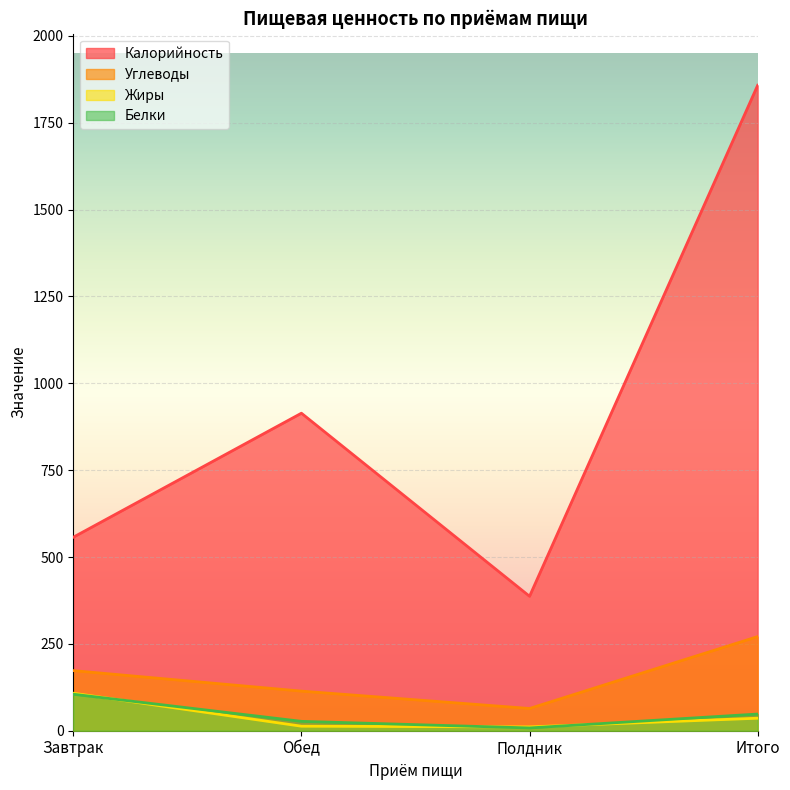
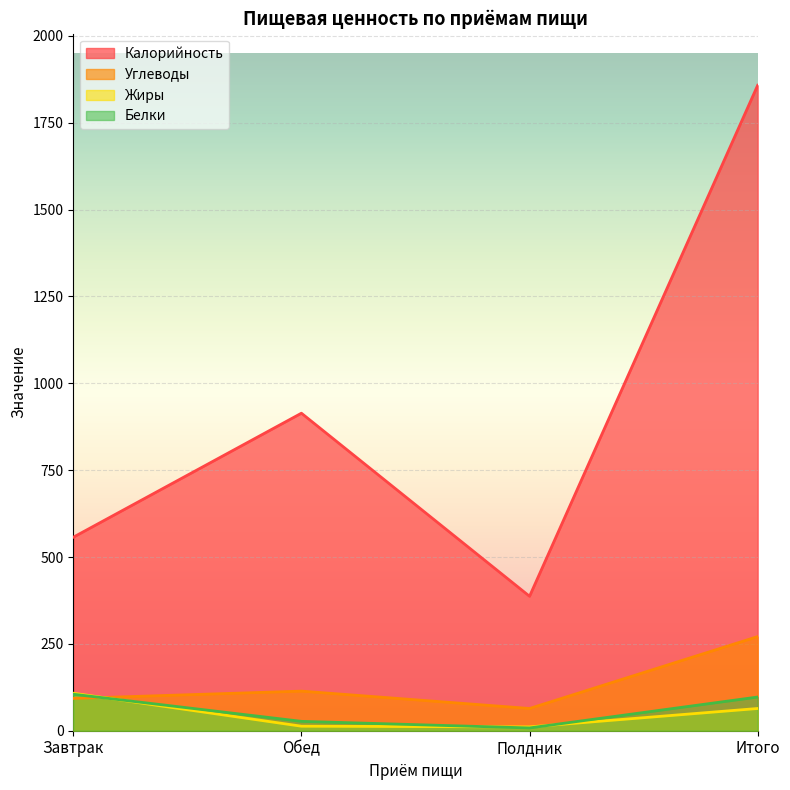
Углеводы, Завтрак: 170 -> 90
Жиры, Итого: 40 -> 60
Белки, Итого: 50 -> 100
